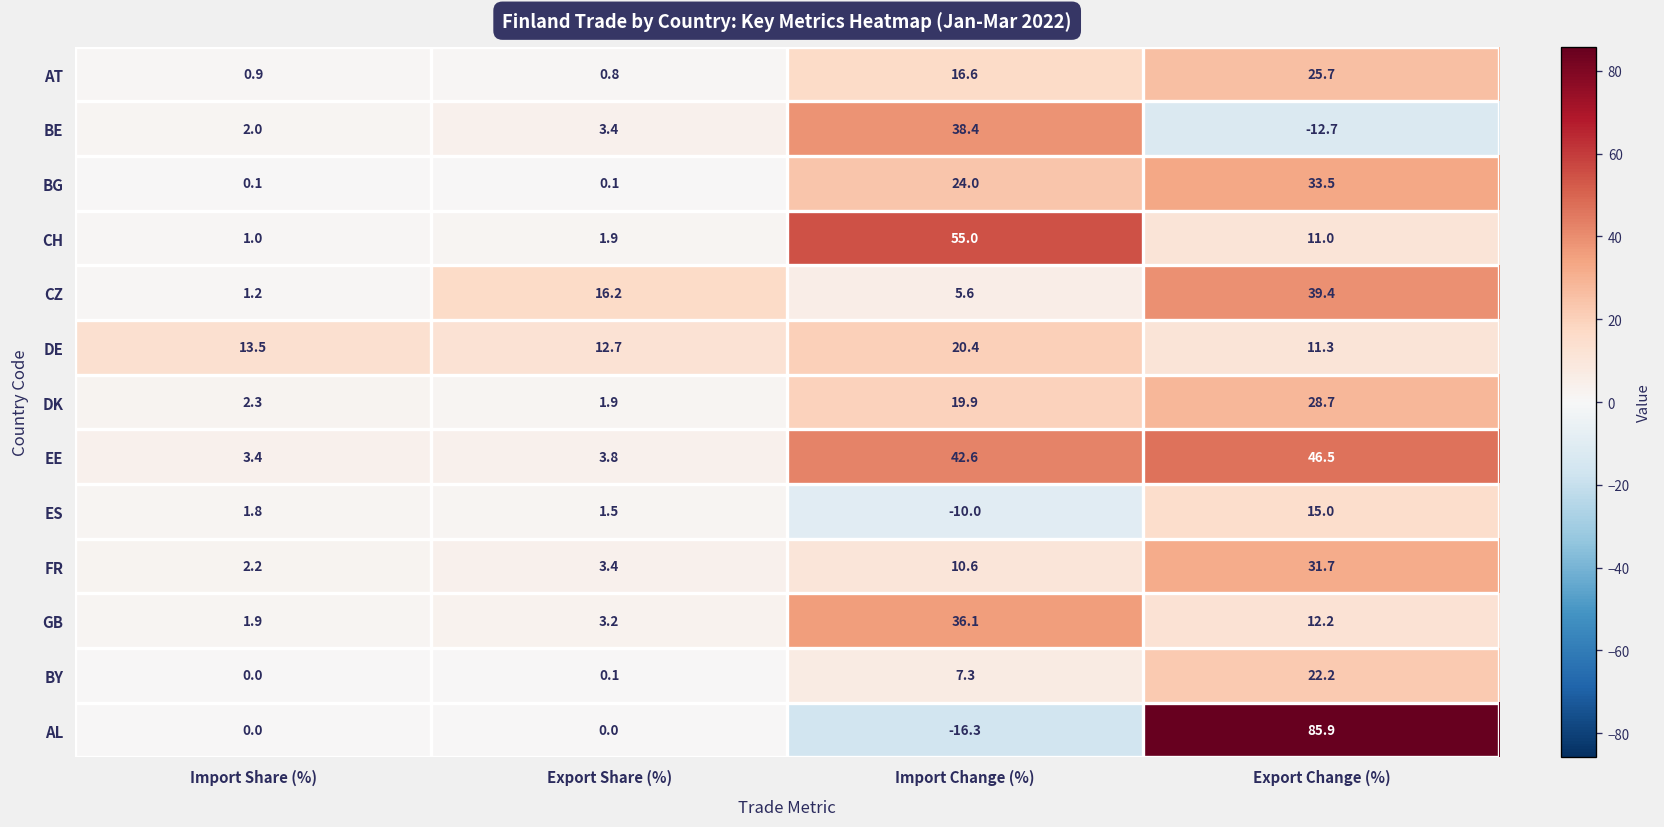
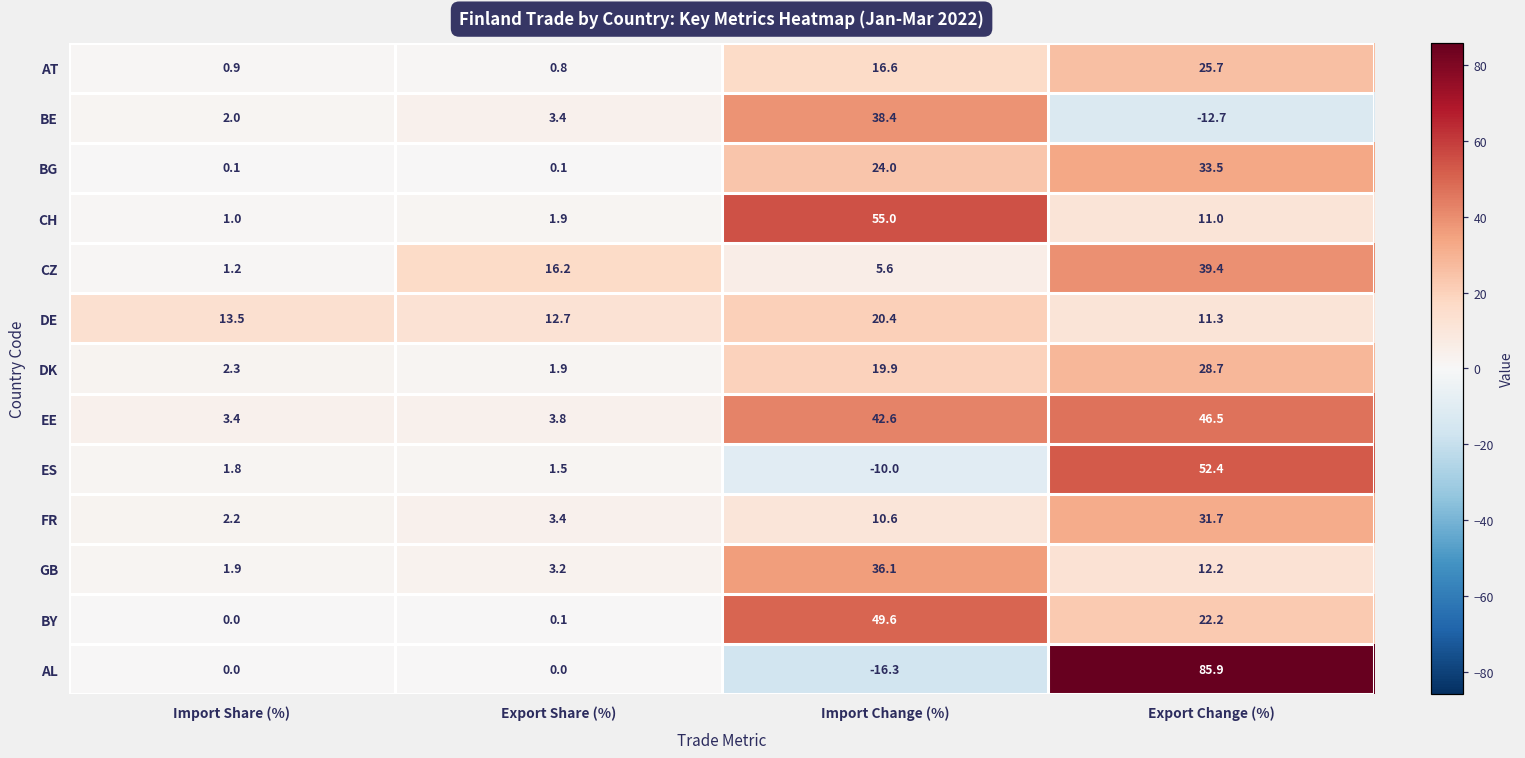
ES, Export Change (%): 15.0 -> 52.4
BY, Import Change (%): 7.3 -> 49.6
